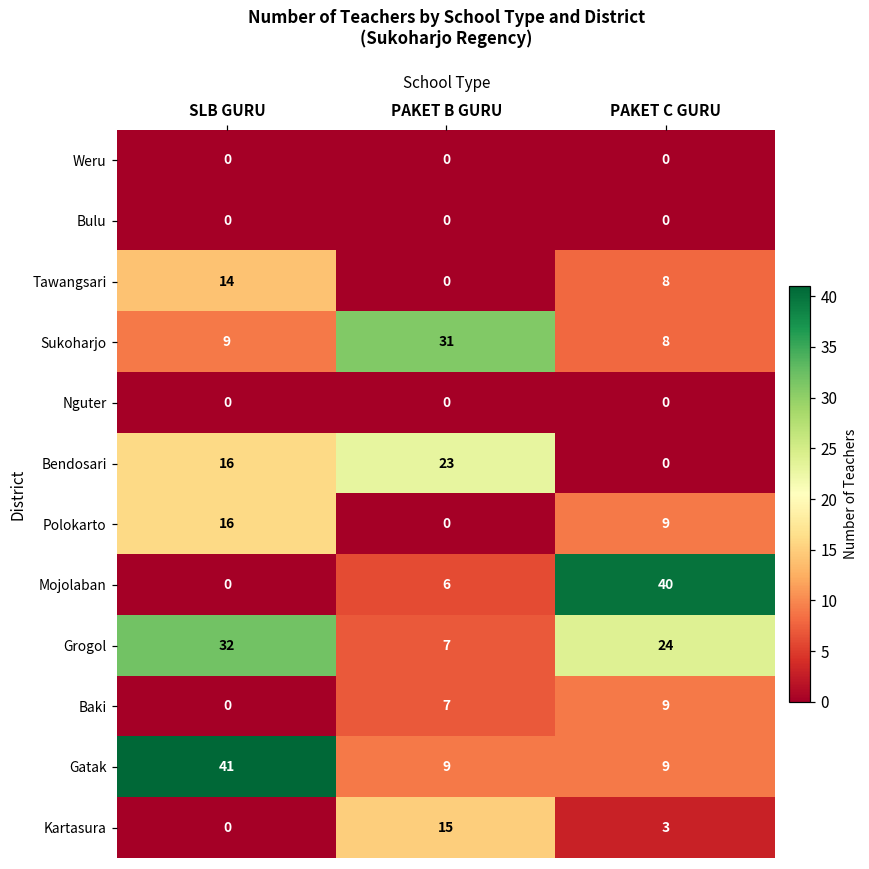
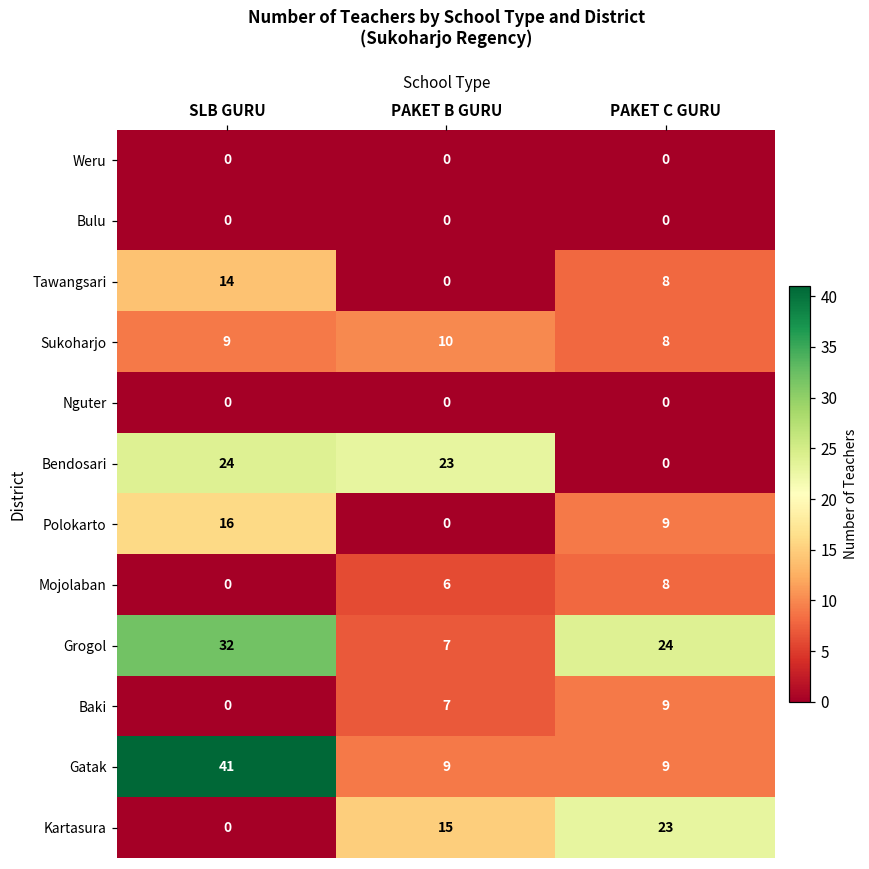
Sukoharjo, PAKET B GURU: 31 -> 10
Bendosari, SLB GURU: 16 -> 24
Mojolaban, PAKET C GURU: 40 -> 8
Kartasura, PAKET C GURU: 3 -> 23
